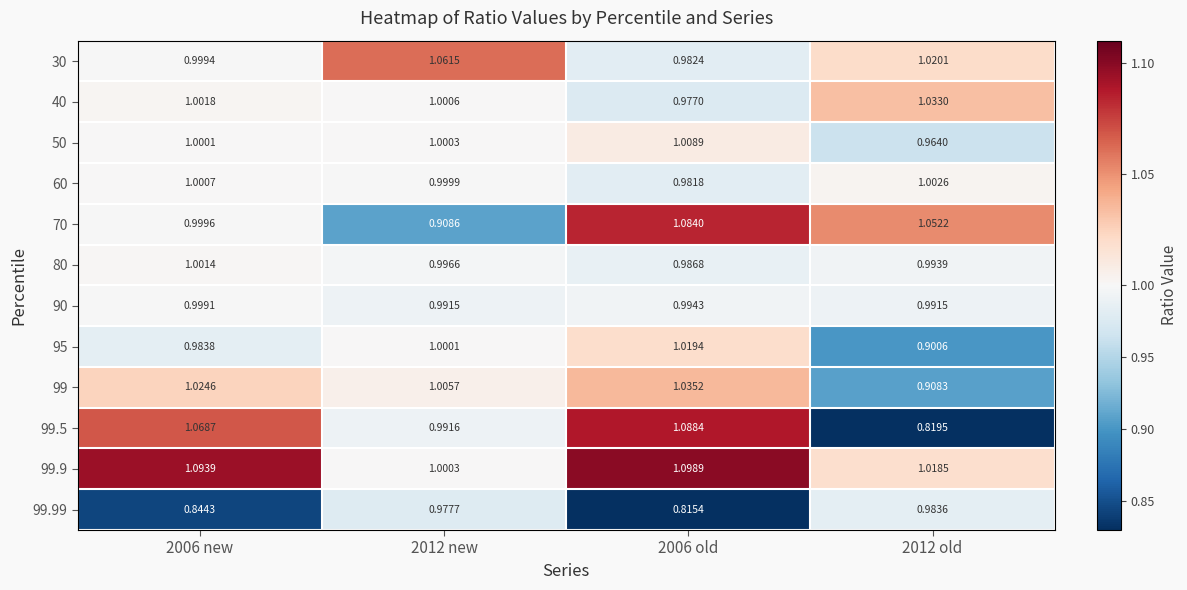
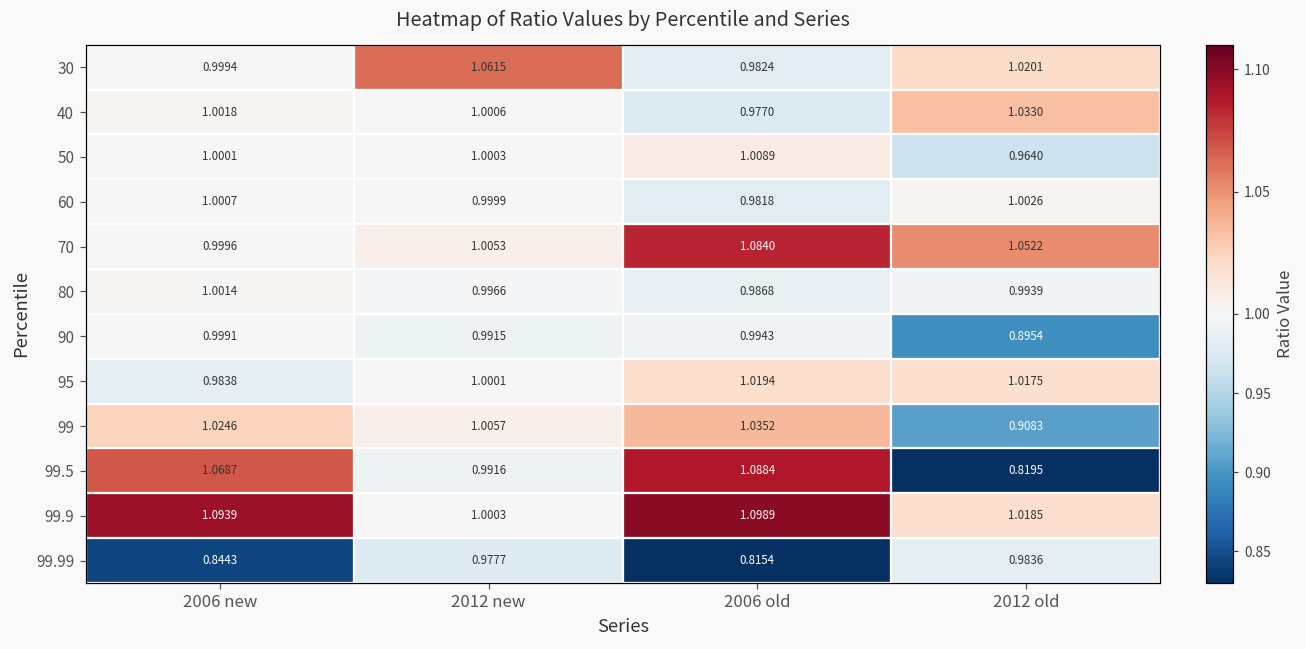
70, 2012 new: 0.9086 -> 1.0053
90, 2012 old: 0.9915 -> 0.8954
95, 2012 old: 0.9006 -> 1.0175
